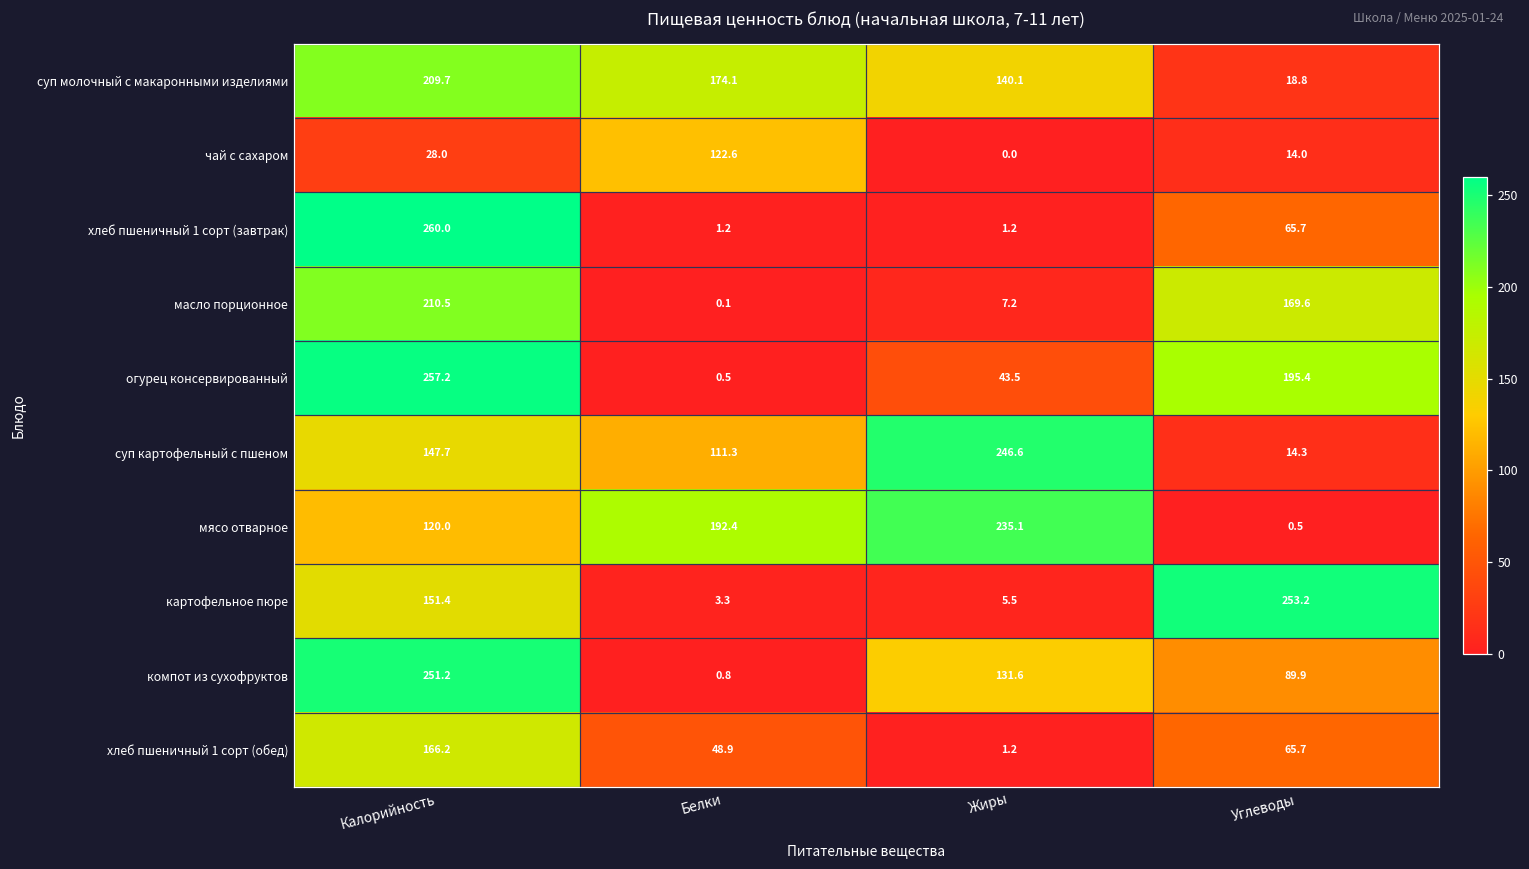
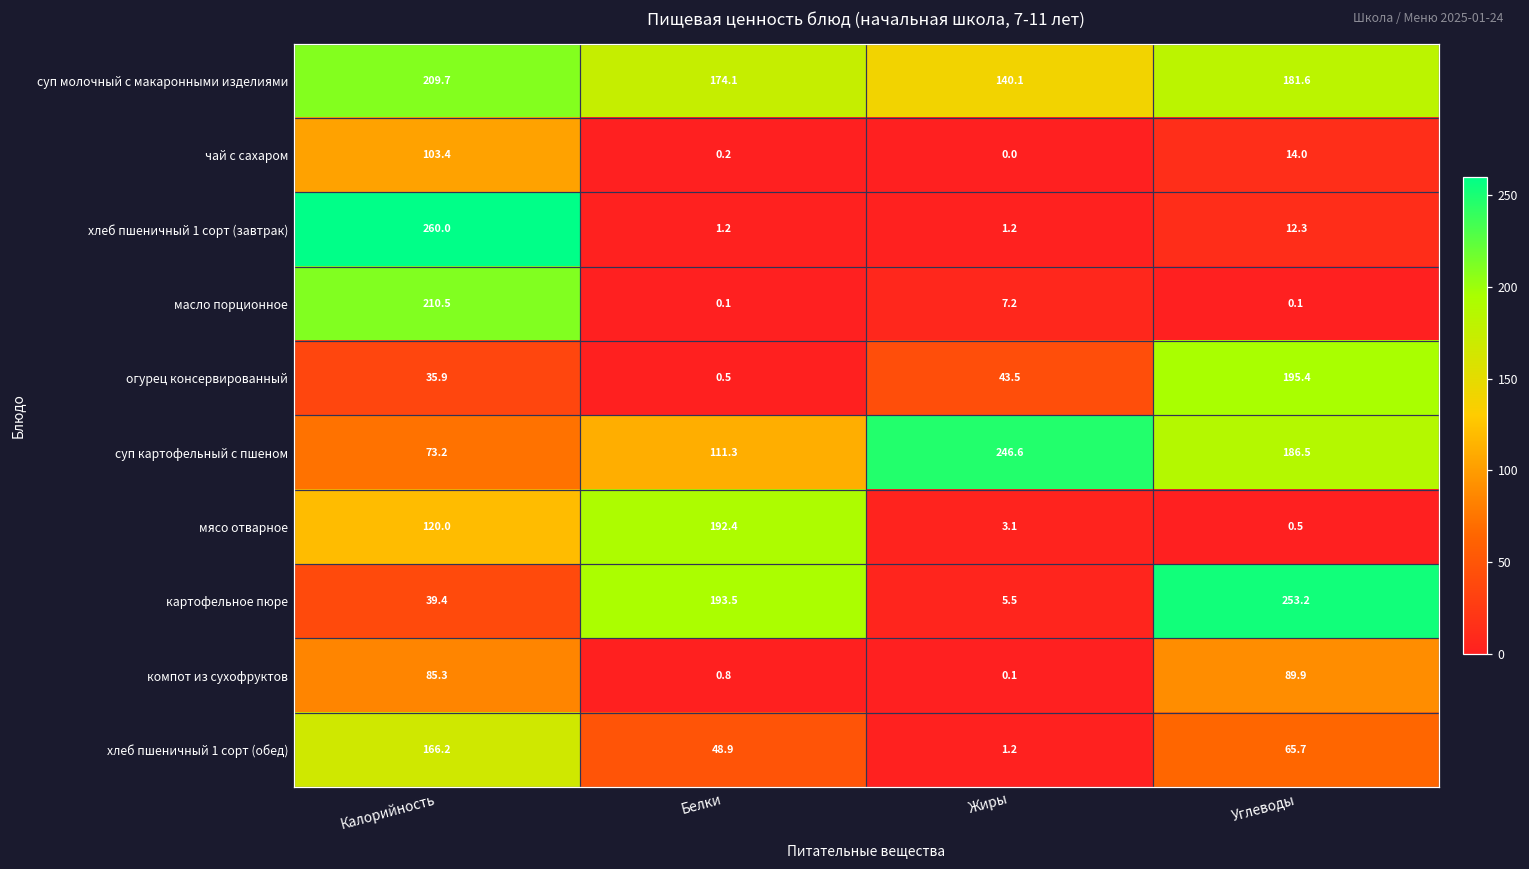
суп молочный с макаронными изделиями, Углеводы: 18.8 -> 181.6
чай с сахаром, Калорийность: 28.0 -> 103.4
чай с сахаром, Белки: 122.6 -> 0.2
хлеб пшеничный 1 сорт (завтрак), Углеводы: 65.7 -> 12.3
масло порционное, Углеводы: 169.6 -> 0.1
огурец консервированный, Калорийность: 257.2 -> 35.9
суп картофельный с пшеном, Калорийность: 147.7 -> 73.2
суп картофельный с пшеном, Углеводы: 14.3 -> 186.5
мясо отварное, Жиры: 235.1 -> 3.1
картофельное пюре, Калорийность: 151.4 -> 39.4
картофельное пюре, Белки: 3.3 -> 193.5
компот из сухофруктов, Калорийность: 251.2 -> 85.3
компот из сухофруктов, Жиры: 131.6 -> 0.1
